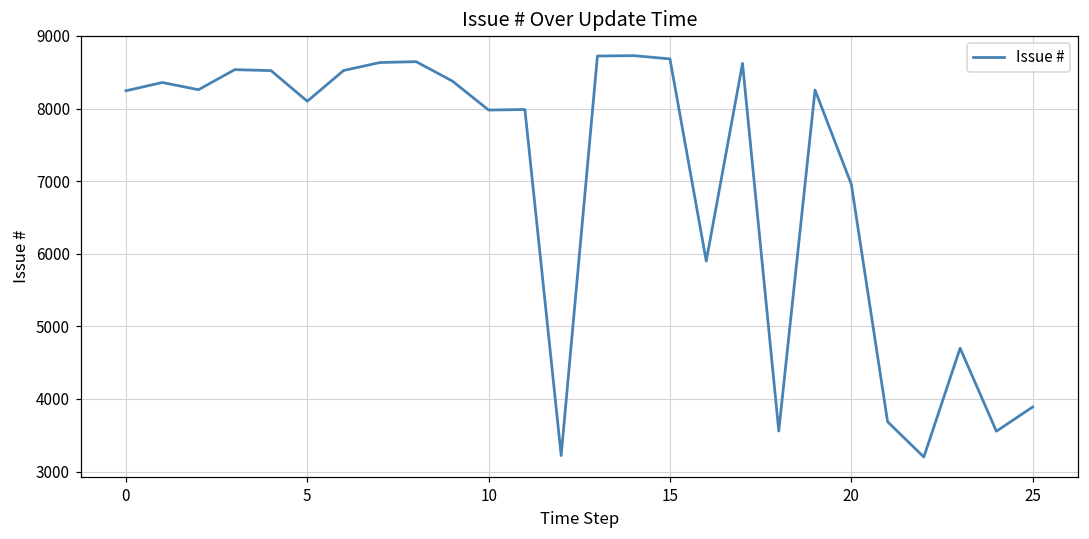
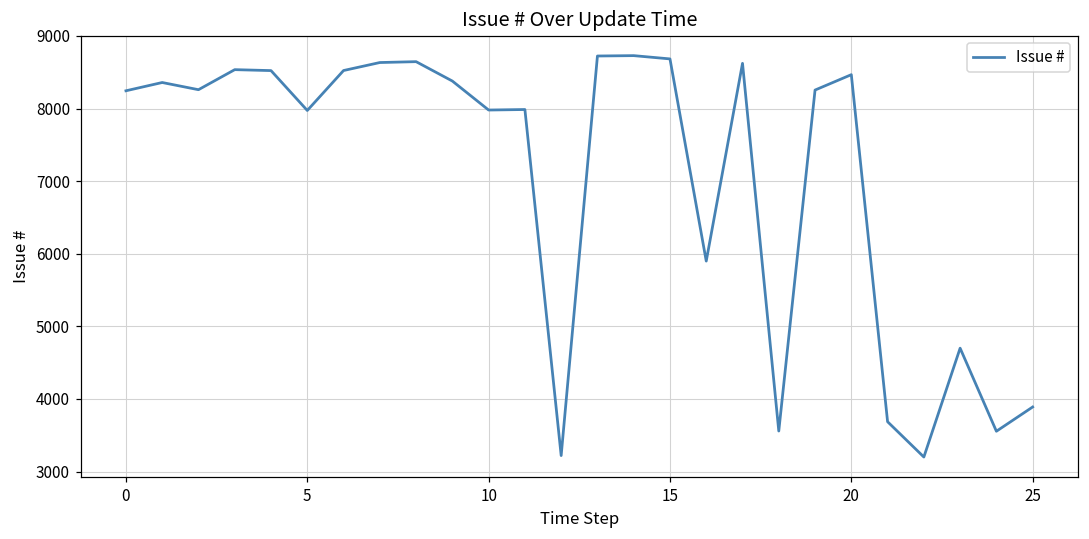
5: 8100 -> 8000
20: 7000 -> 8500
